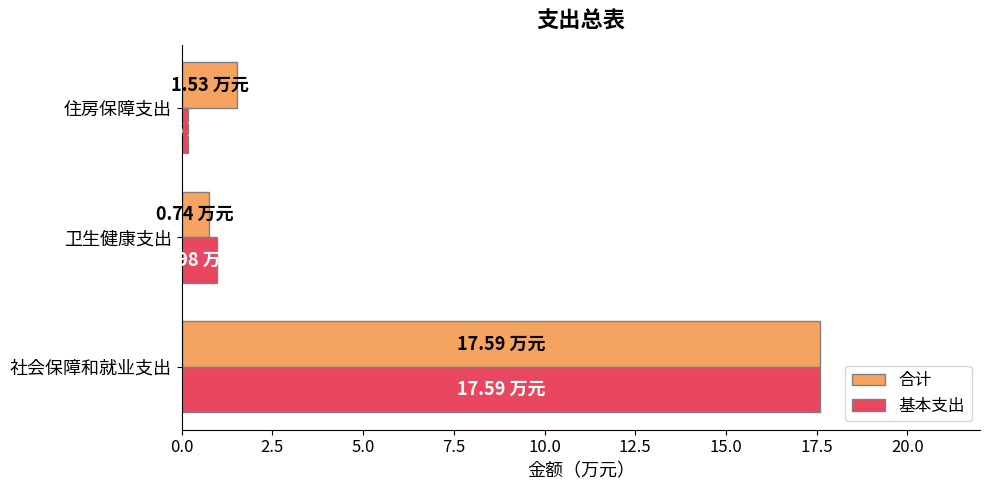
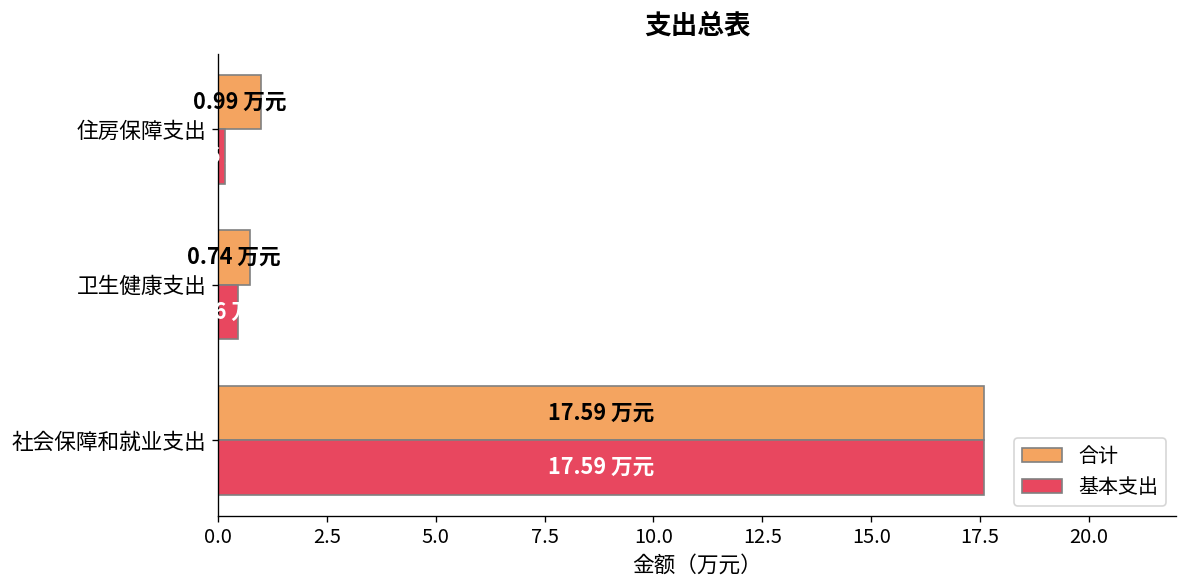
合计, 住房保障支出: 1.53 -> 0.99
基本支出, 卫生健康支出: 1.0 -> 0.5
